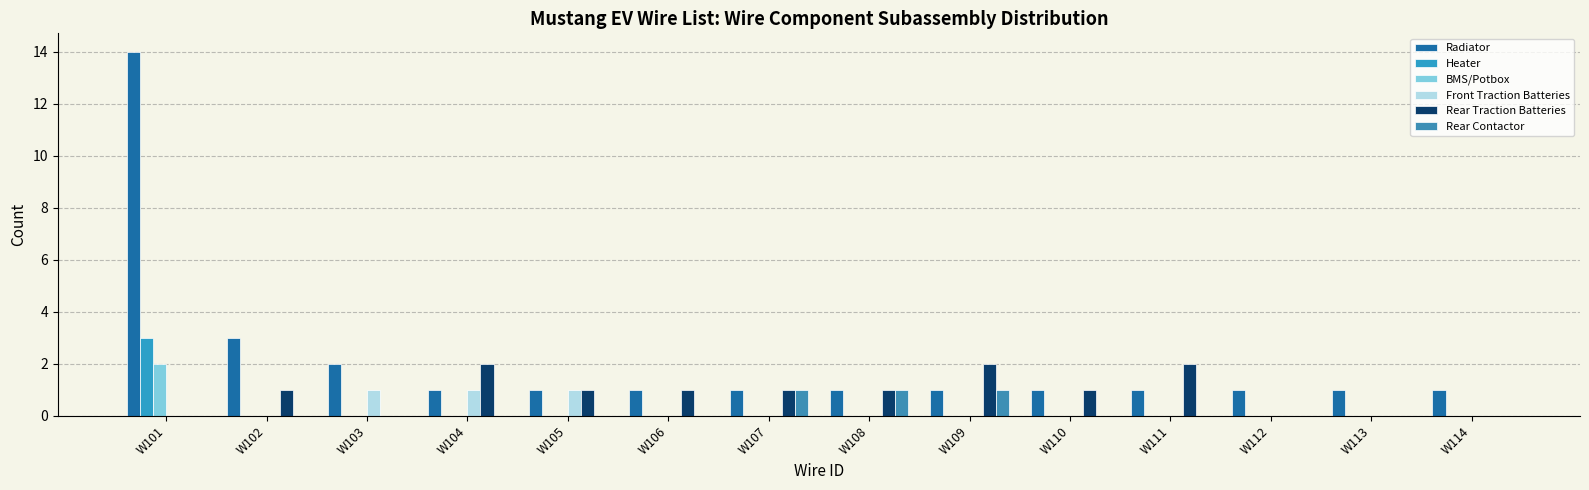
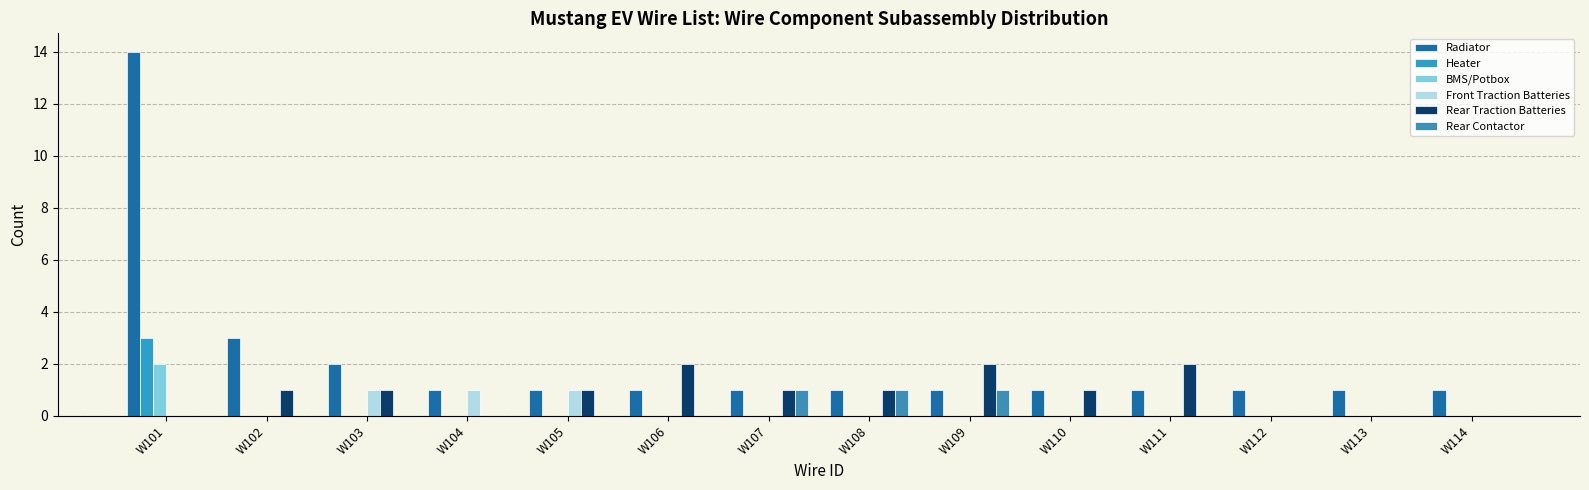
Rear Traction Batteries, W103: 0 -> 1
Rear Traction Batteries, W104: 2 -> 0
Rear Traction Batteries, W106: 1 -> 2
